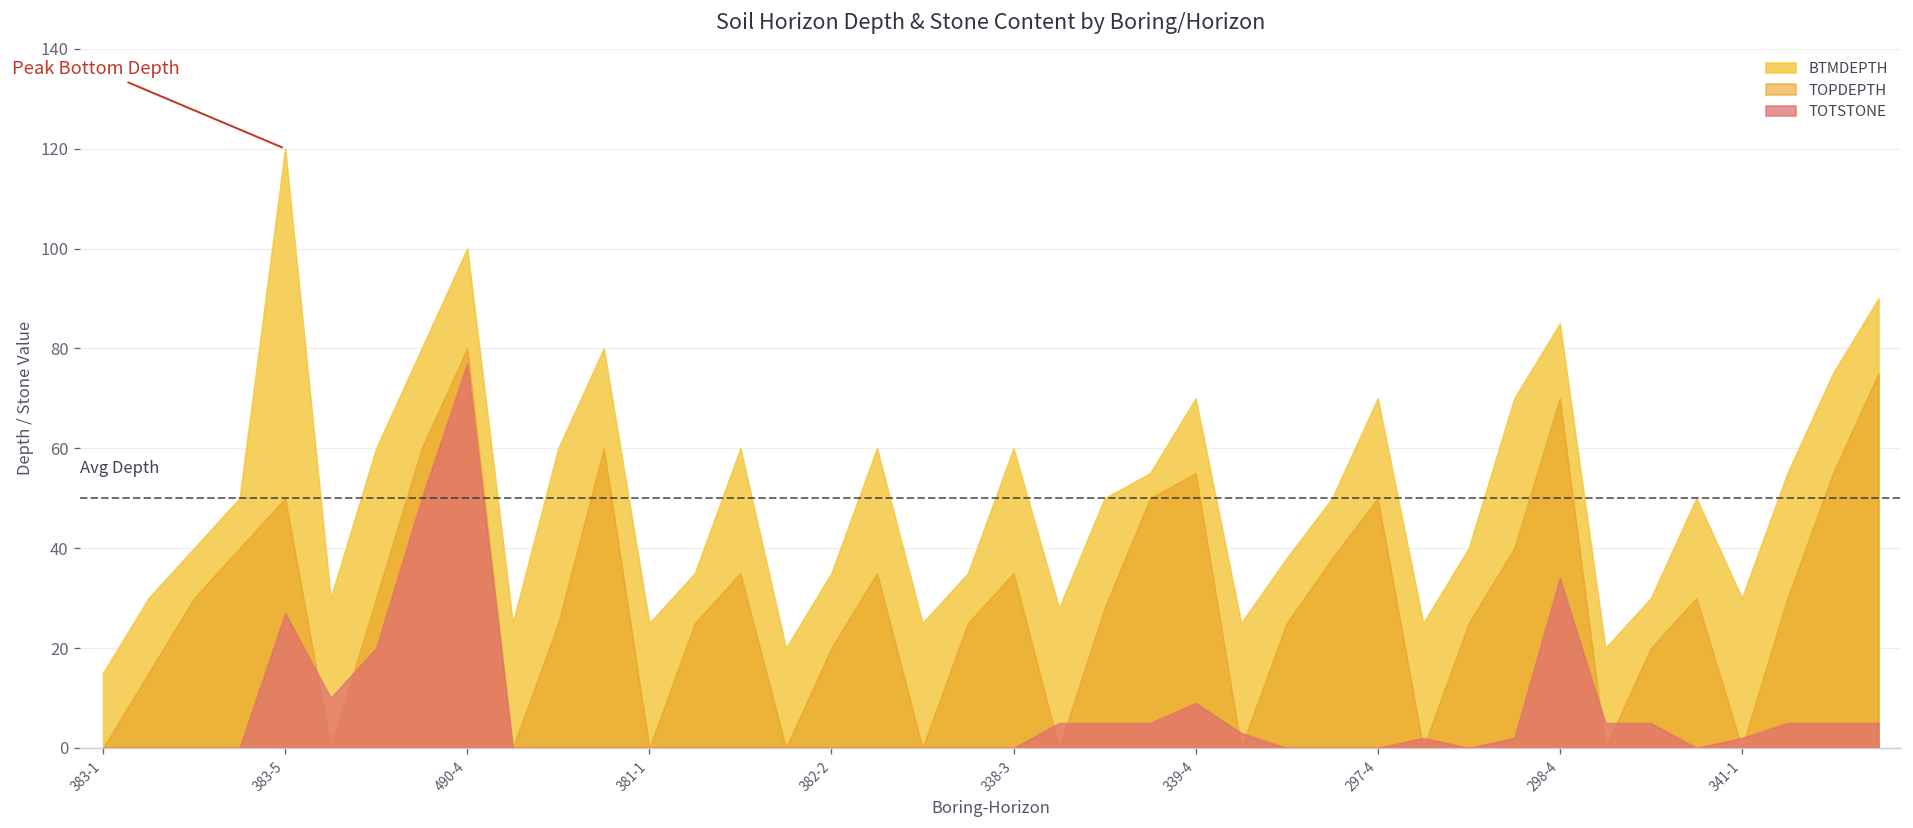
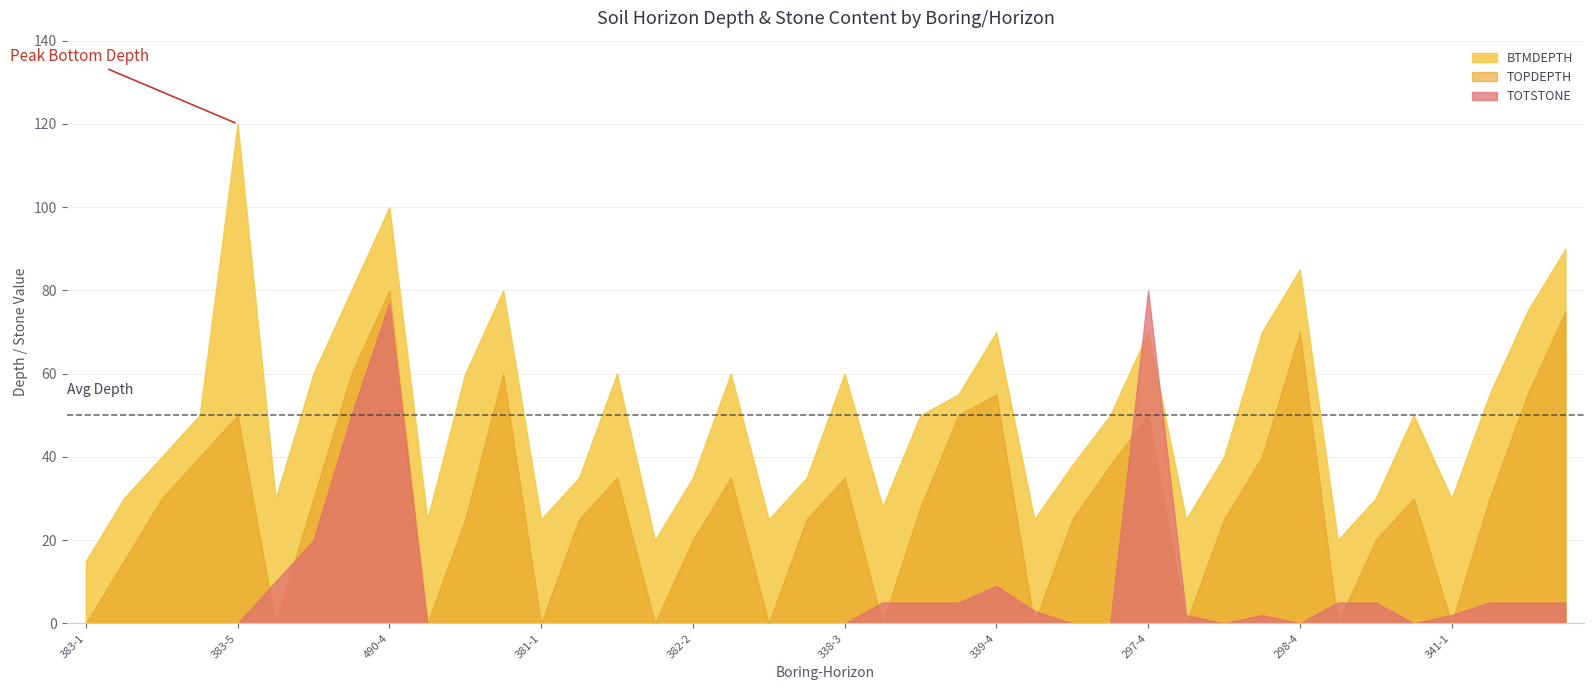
TOTSTONE, 383-5: 27 -> 0
TOTSTONE, 297-4: 0 -> 80
TOTSTONE, 298-4: 34 -> 0
